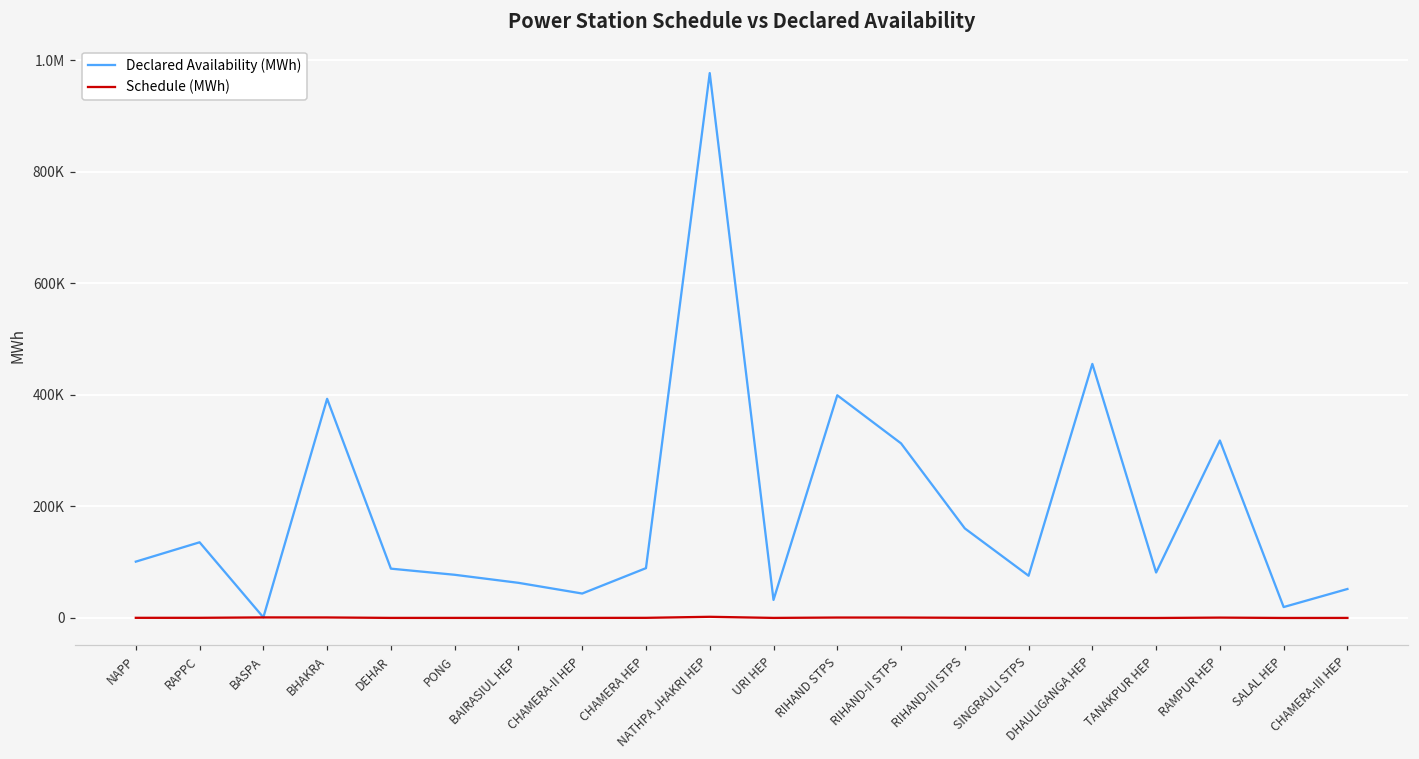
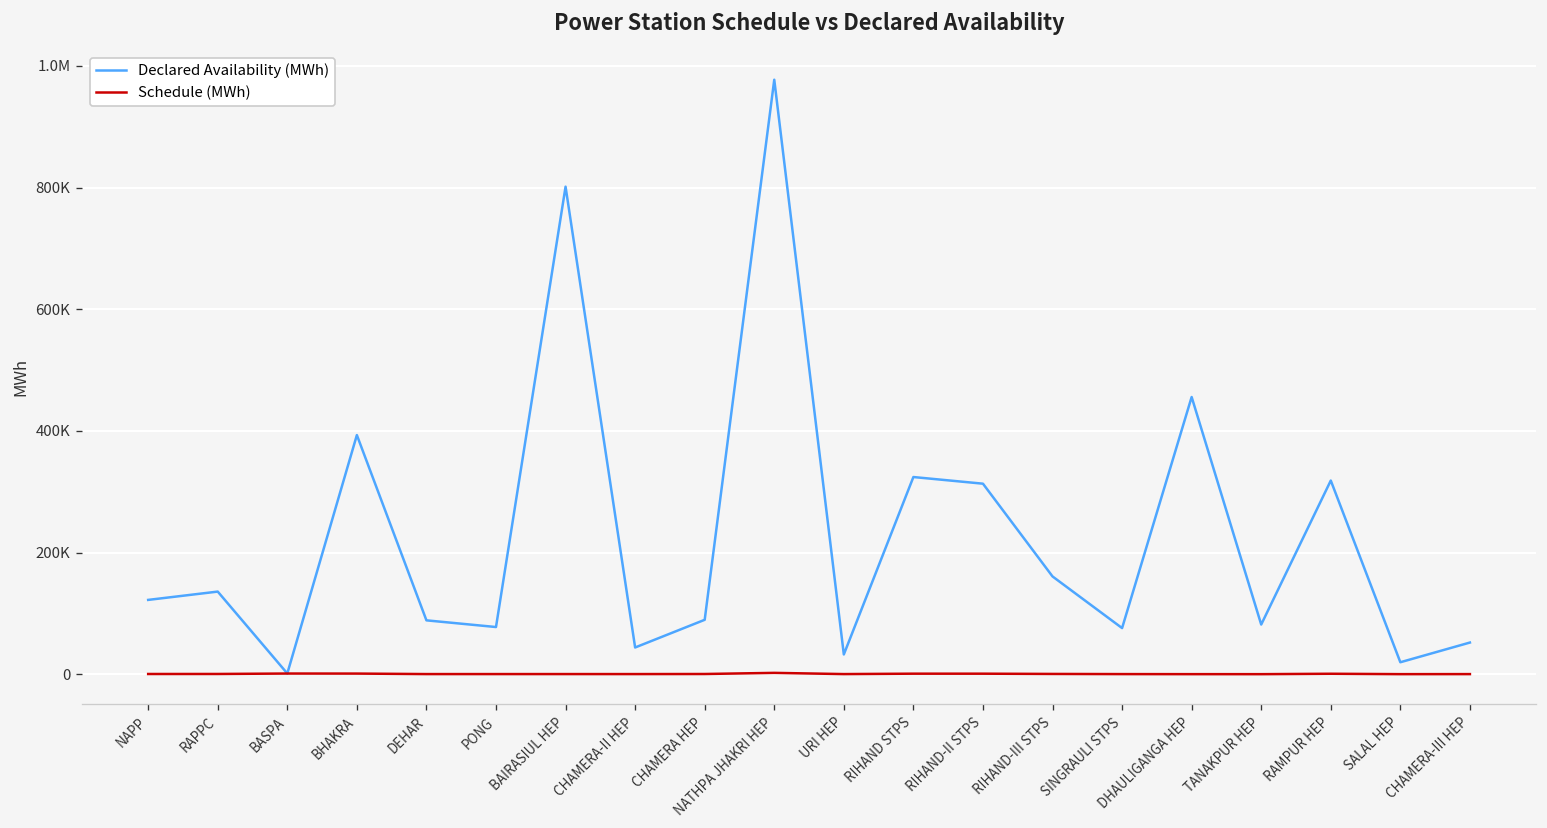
Declared Availability (MWh), NAPP: 100000 -> 120000
Declared Availability (MWh), BAIRASIUL HEP: 60000 -> 800000
Declared Availability (MWh), RIHAND STPS: 400000 -> 320000
